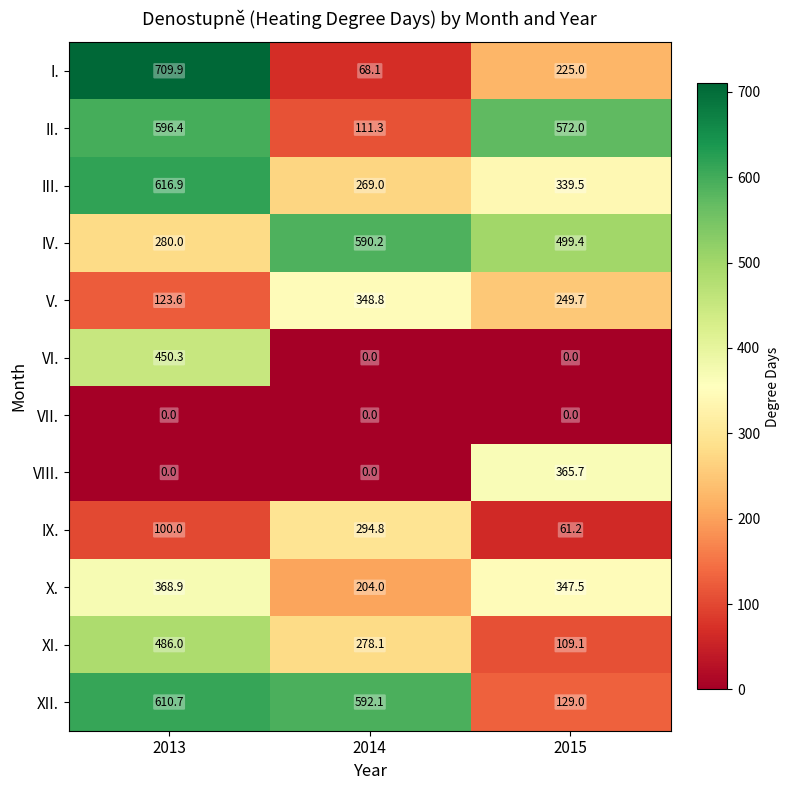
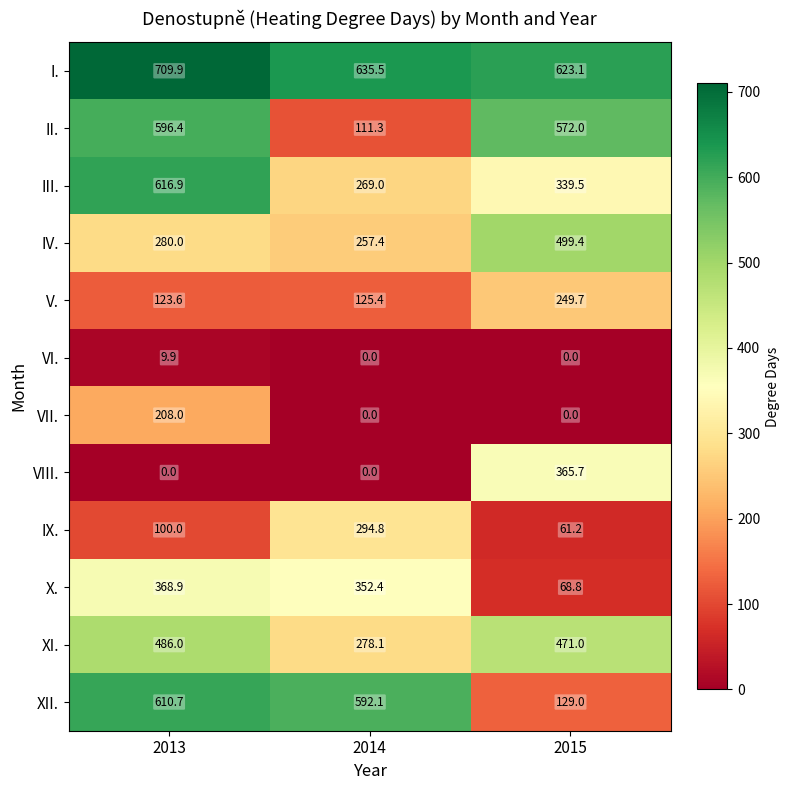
I., 2014: 68.1 -> 635.5
I., 2015: 225.0 -> 623.1
IV., 2014: 590.2 -> 257.4
V., 2014: 348.8 -> 125.4
VI., 2013: 450.3 -> 9.9
VII., 2013: 0.0 -> 208.0
X., 2014: 204.0 -> 352.4
X., 2015: 347.5 -> 68.8
XI., 2015: 109.1 -> 471.0
